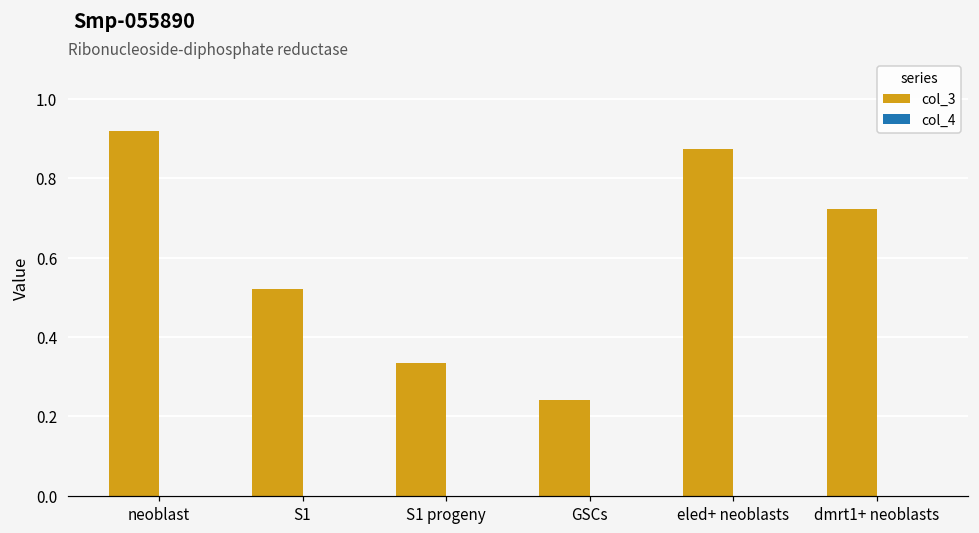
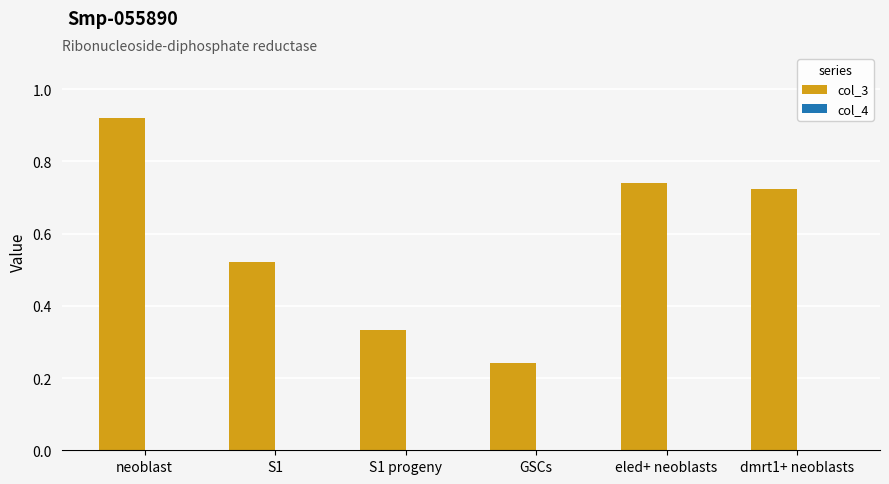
col_3, eled+ neoblasts: 0.87 -> 0.74
